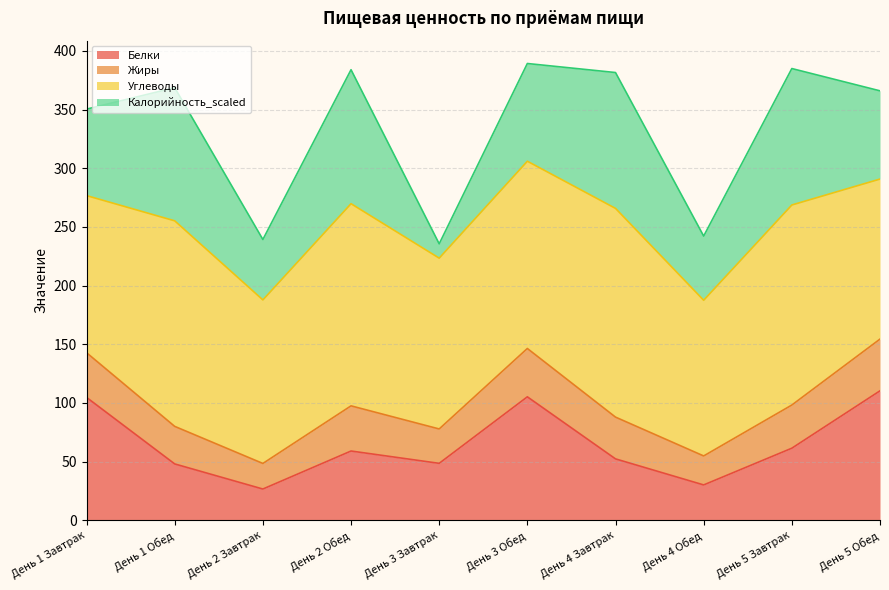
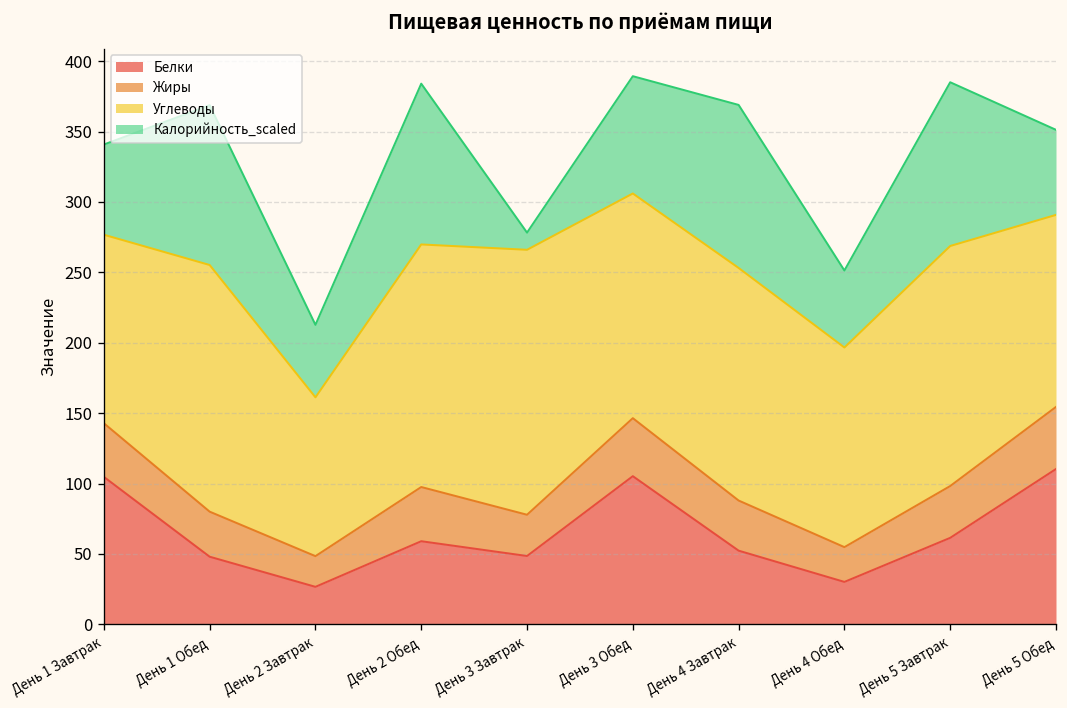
Калорийность_scaled, День 1 Завтрак: 74 -> 64
Углеводы, День 2 Завтрак: 139 -> 113
Углеводы, День 3 Завтрак: 146 -> 188
Углеводы, День 4 Завтрак: 178 -> 165
Углеводы, День 4 Обед: 133 -> 142
Калорийность_scaled, День 5 Обед: 75 -> 60
